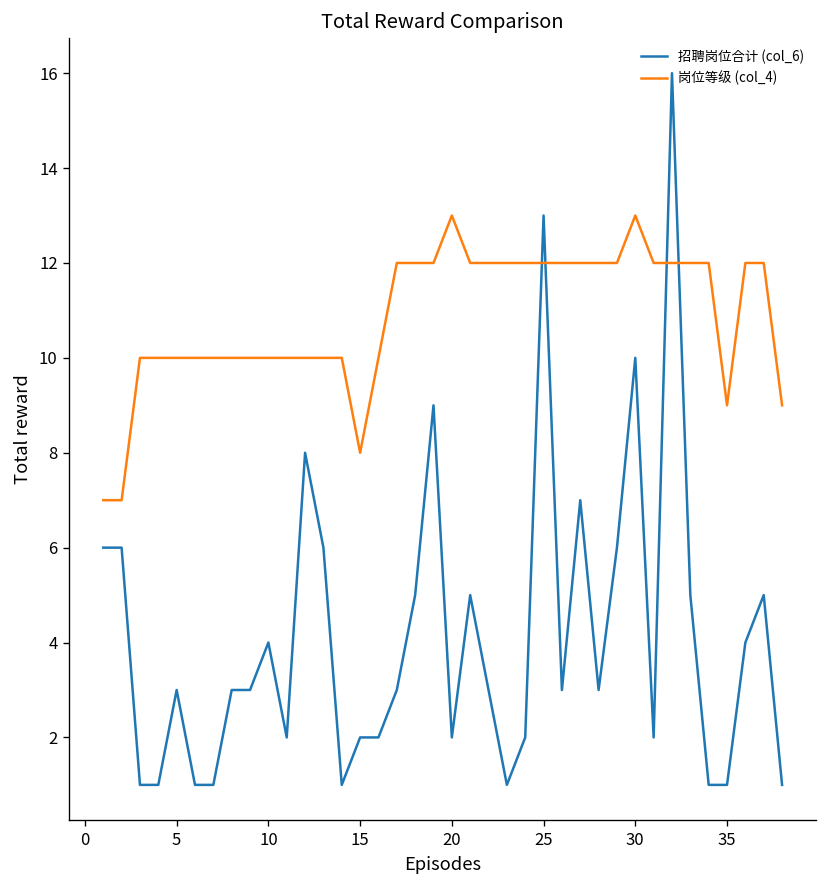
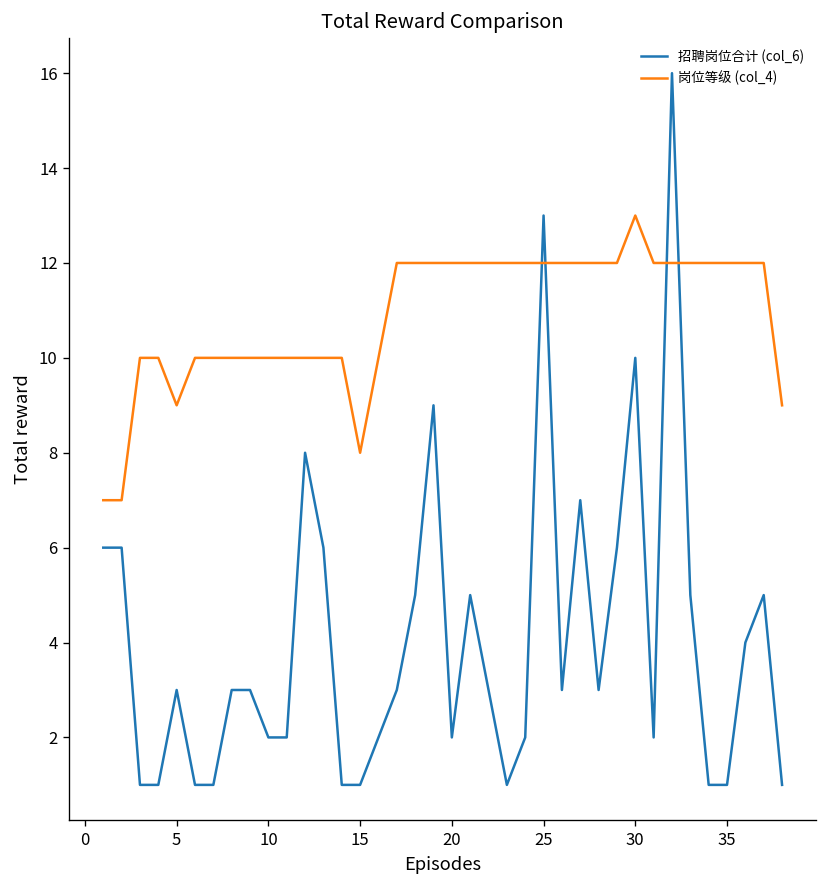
岗位等级 (col_4), 5: 10 -> 9
招聘岗位合计 (col_6), 10: 4 -> 2
招聘岗位合计 (col_6), 15: 2 -> 1
岗位等级 (col_4), 20: 13 -> 12
岗位等级 (col_4), 35: 9 -> 12
